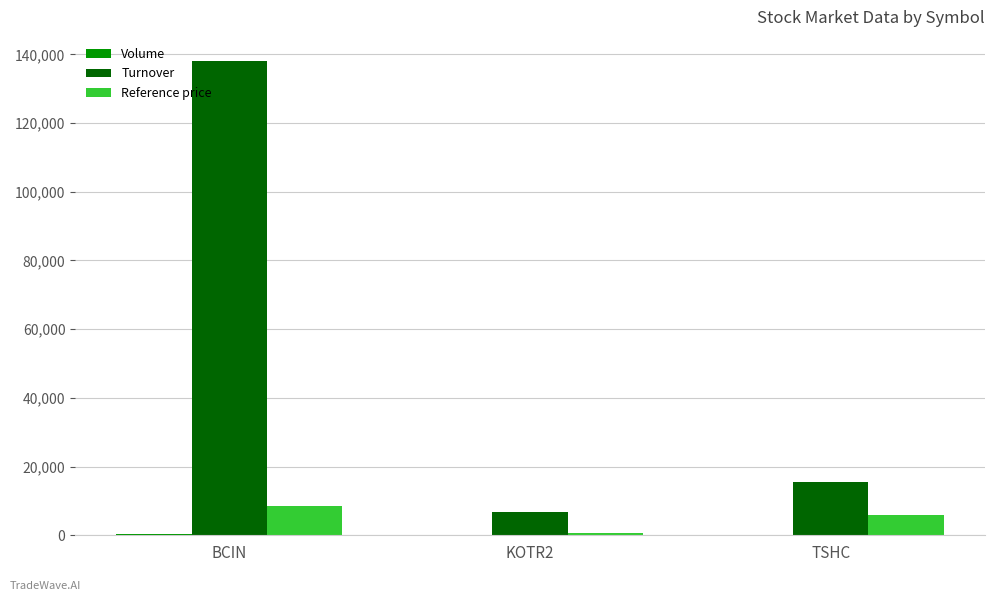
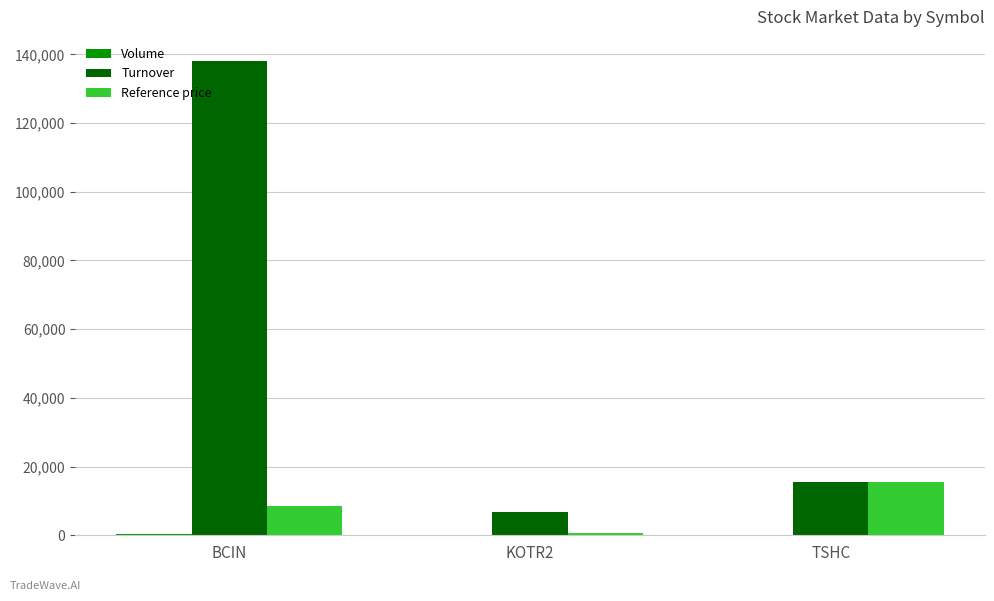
Reference price, TSHC: 6,000 -> 16,000
